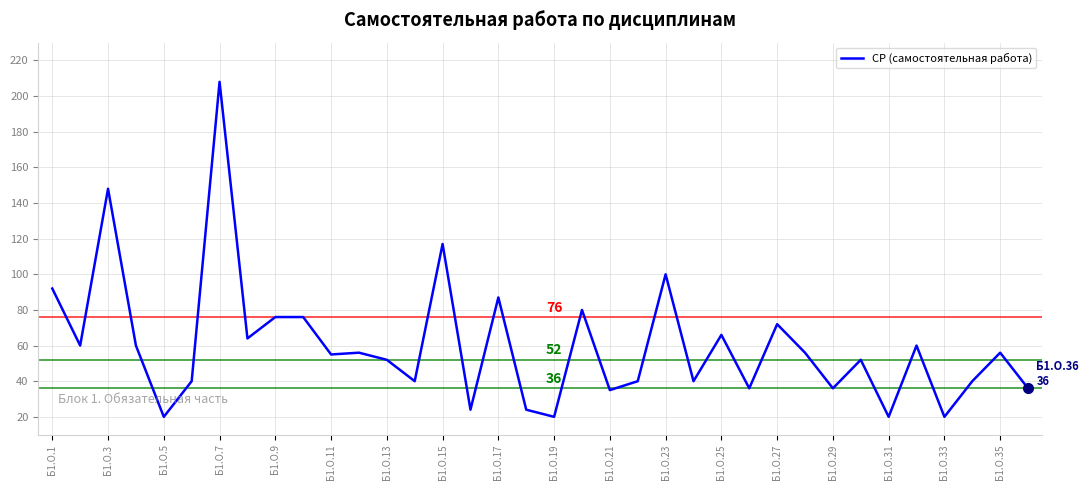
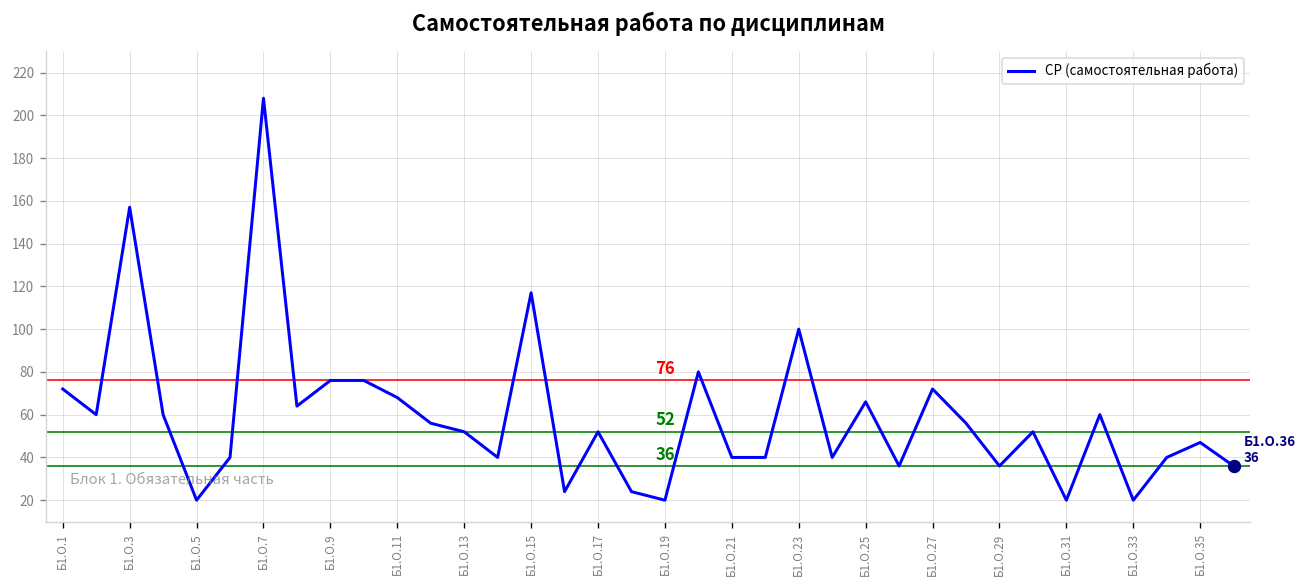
СР (самостоятельная работа), Б1.О.1: 92 -> 72
СР (самостоятельная работа), Б1.О.3: 148 -> 157
СР (самостоятельная работа), Б1.О.11: 55 -> 68
СР (самостоятельная работа), Б1.О.17: 87 -> 52
СР (самостоятельная работа), Б1.О.21: 35 -> 40
СР (самостоятельная работа), Б1.О.35: 56 -> 47
